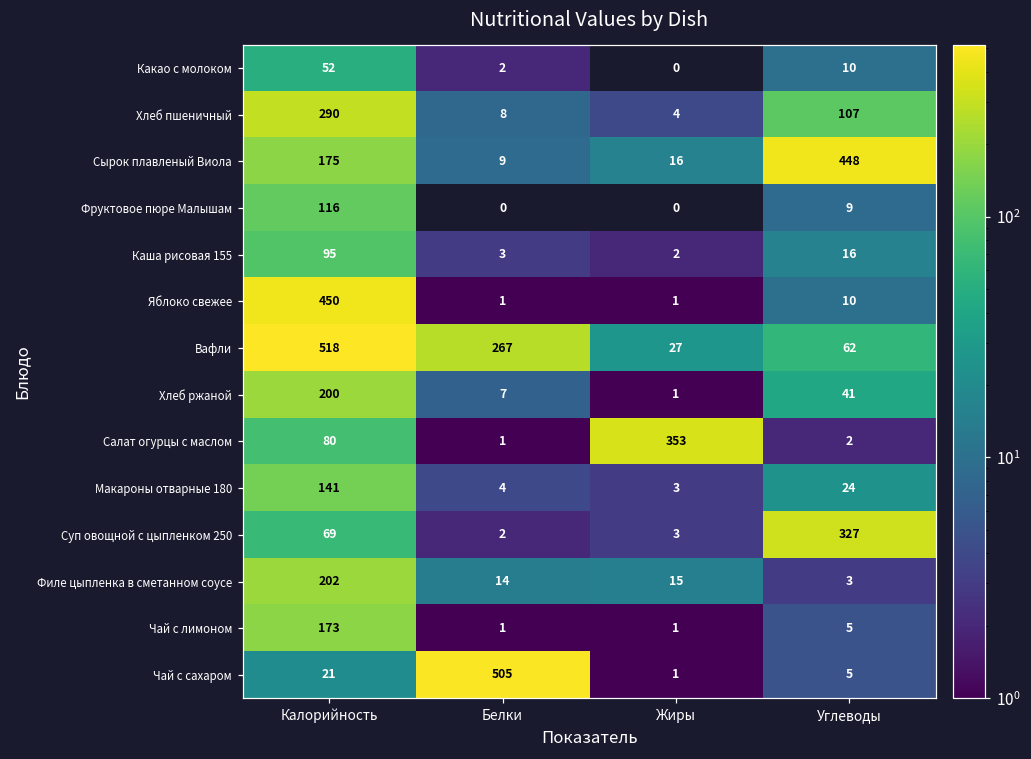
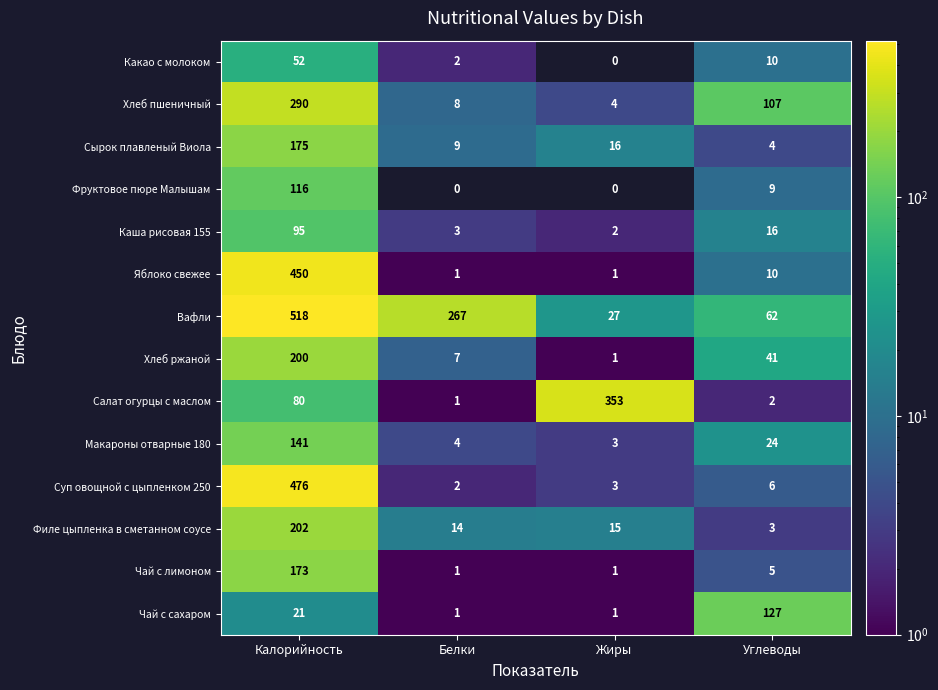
Сырок плавленый Виола, Углеводы: 448 -> 4
Суп овощной с цыпленком 250, Калорийность: 69 -> 476
Суп овощной с цыпленком 250, Углеводы: 327 -> 6
Чай с сахаром, Белки: 505 -> 1
Чай с сахаром, Углеводы: 5 -> 127
